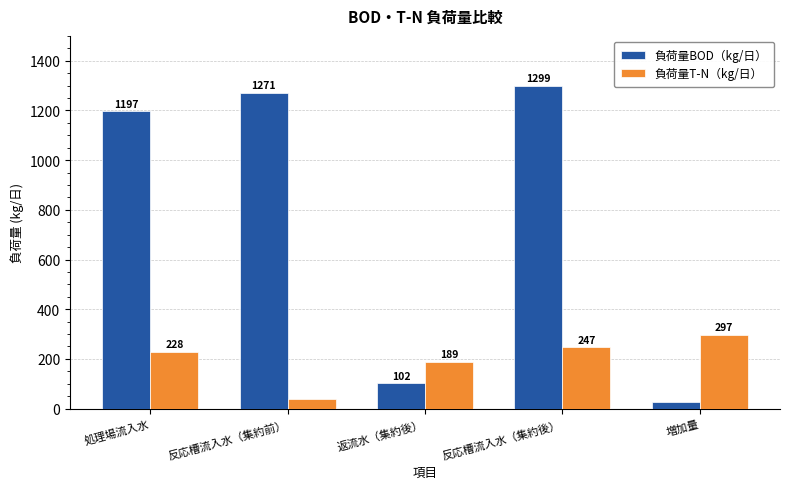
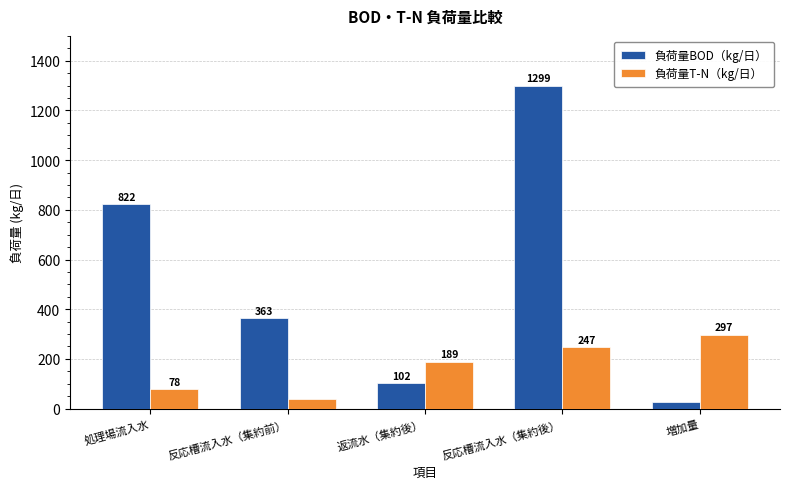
負荷量BOD（kg/日）, 処理場流入水: 1197 -> 822
負荷量T-N（kg/日）, 処理場流入水: 228 -> 78
負荷量BOD（kg/日）, 反応槽流入水（集約前）: 1271 -> 363
